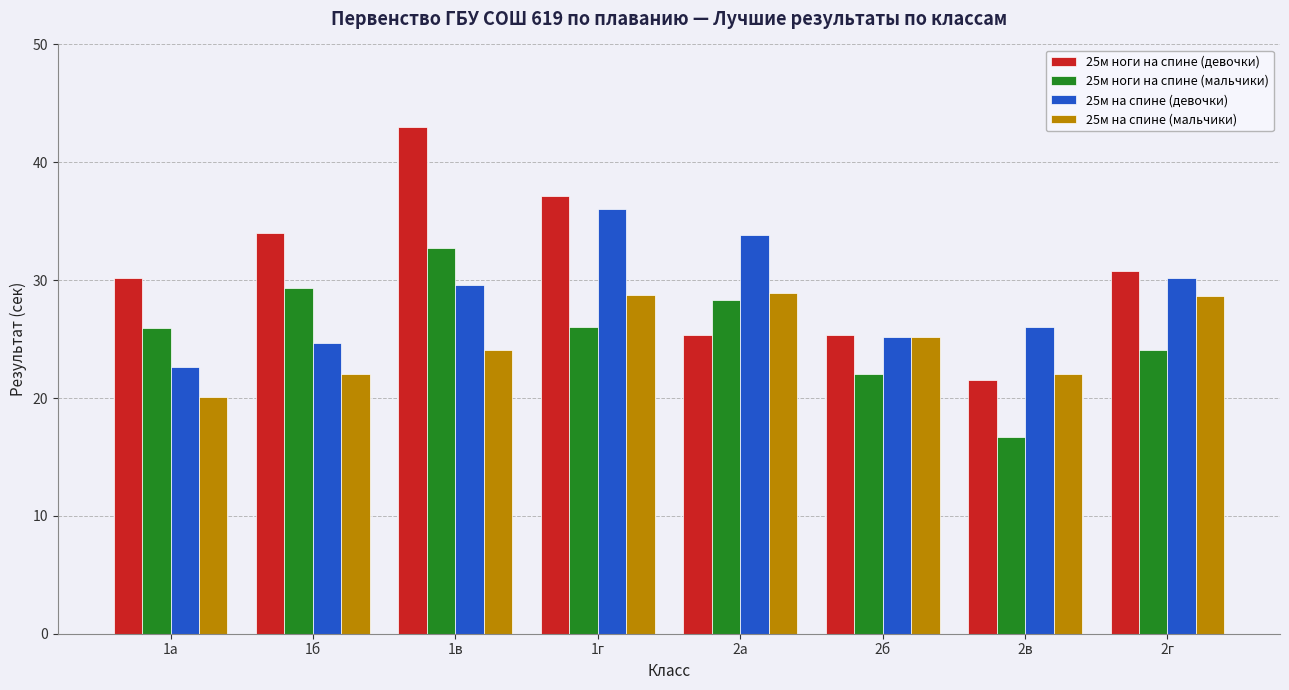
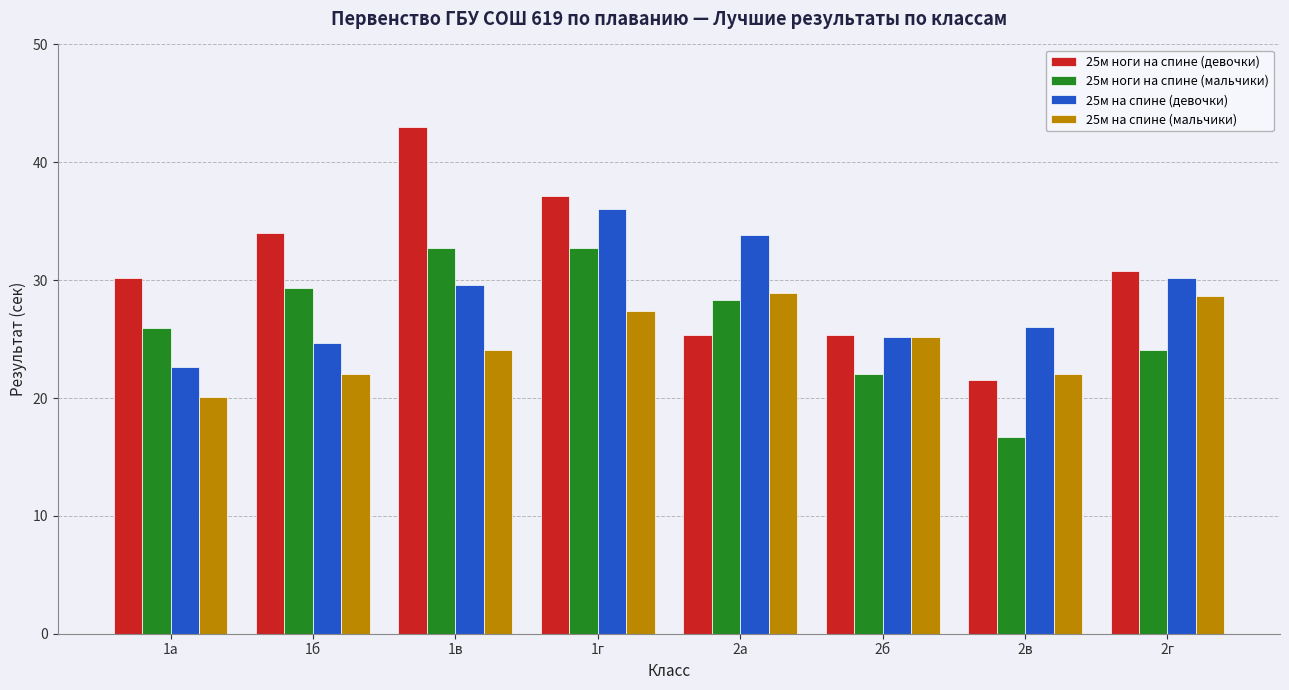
25м ноги на спине (мальчики), 1г: 26.0 -> 32.8
25м на спине (мальчики), 1г: 28.7 -> 27.4
